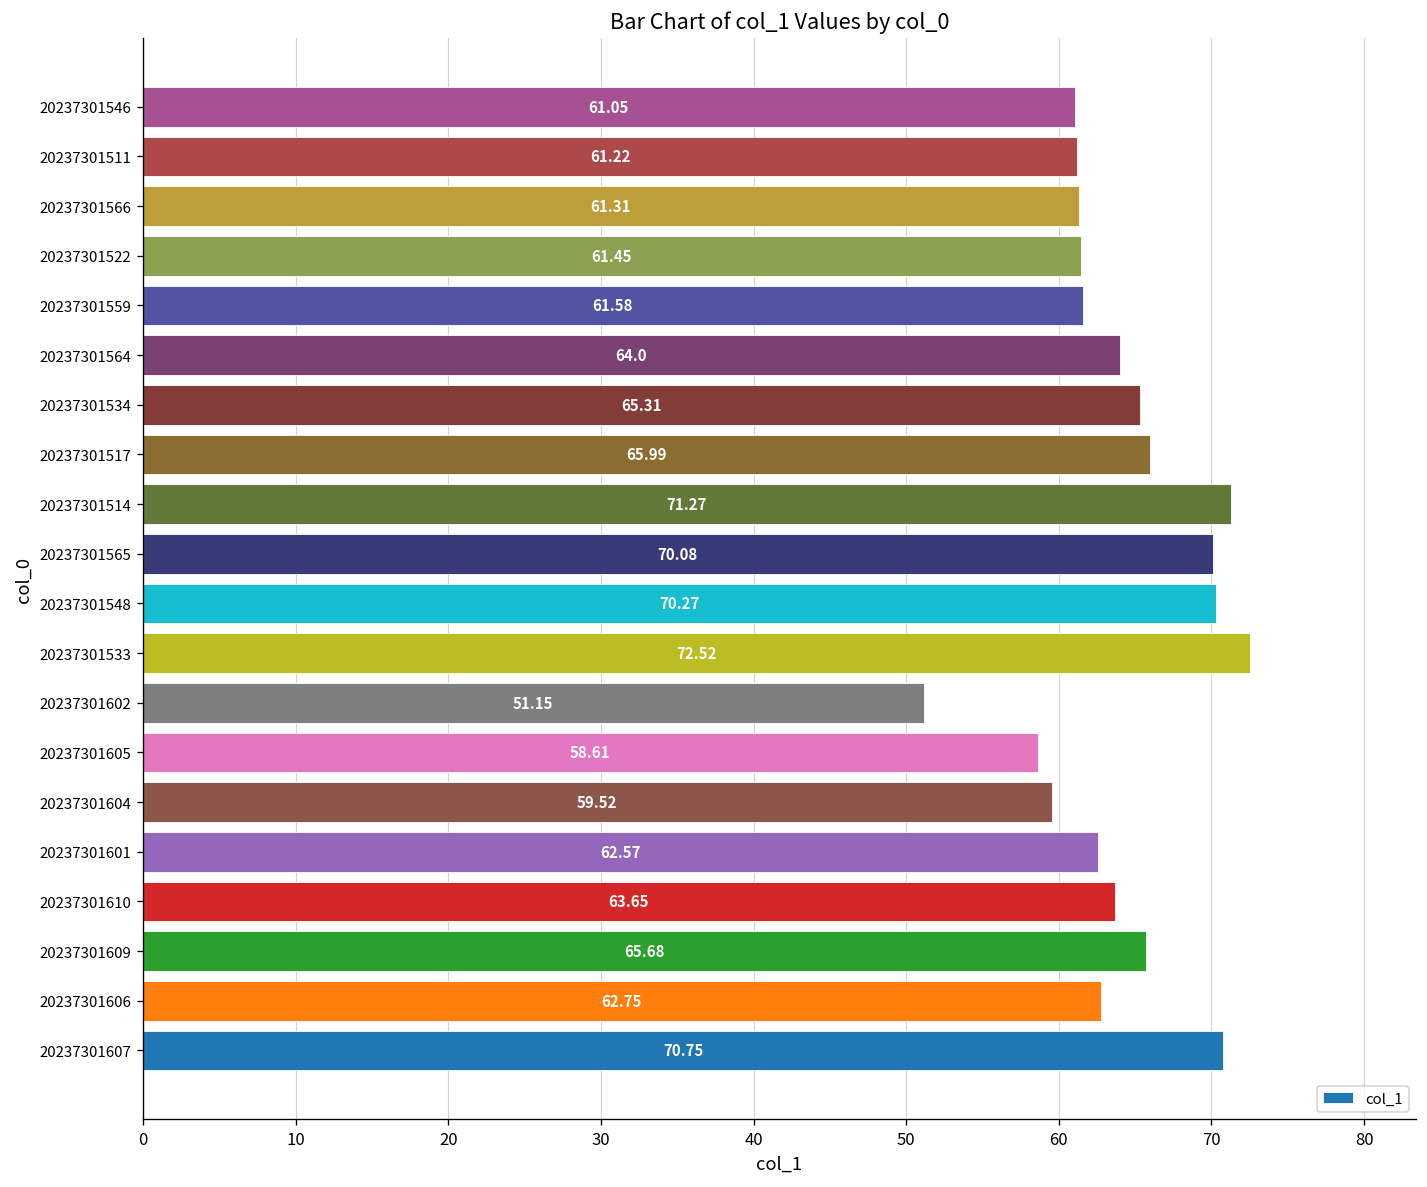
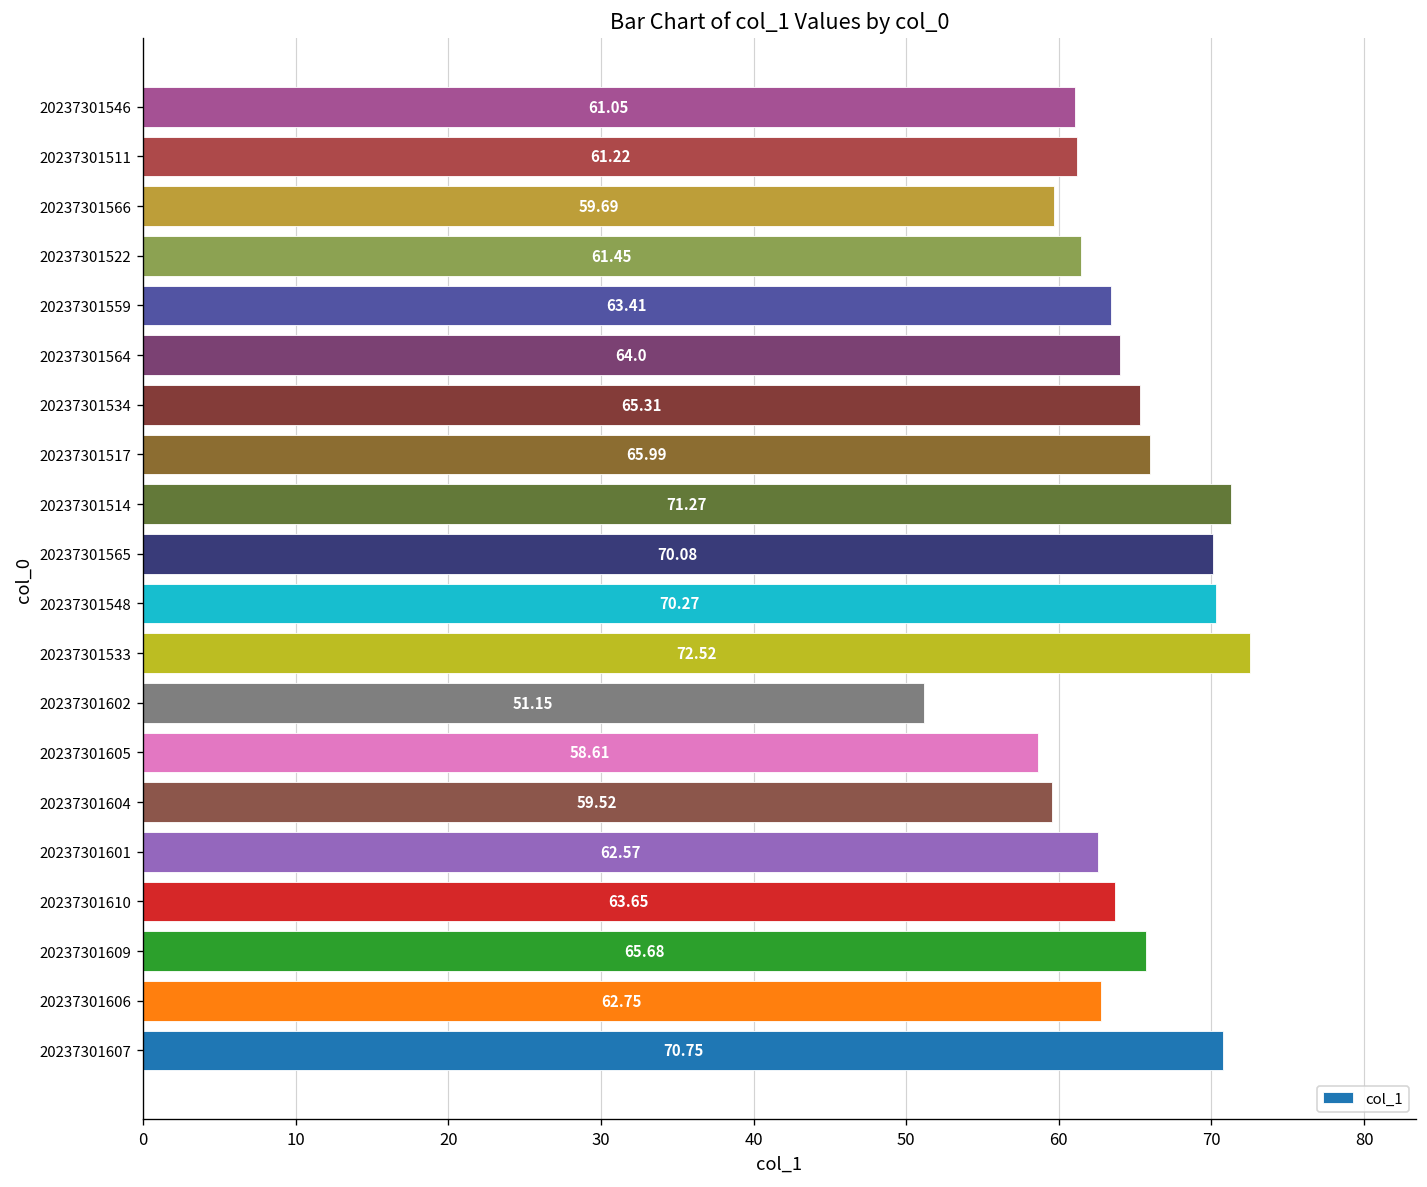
20237301566: 61.31 -> 59.69
20237301559: 61.58 -> 63.41
